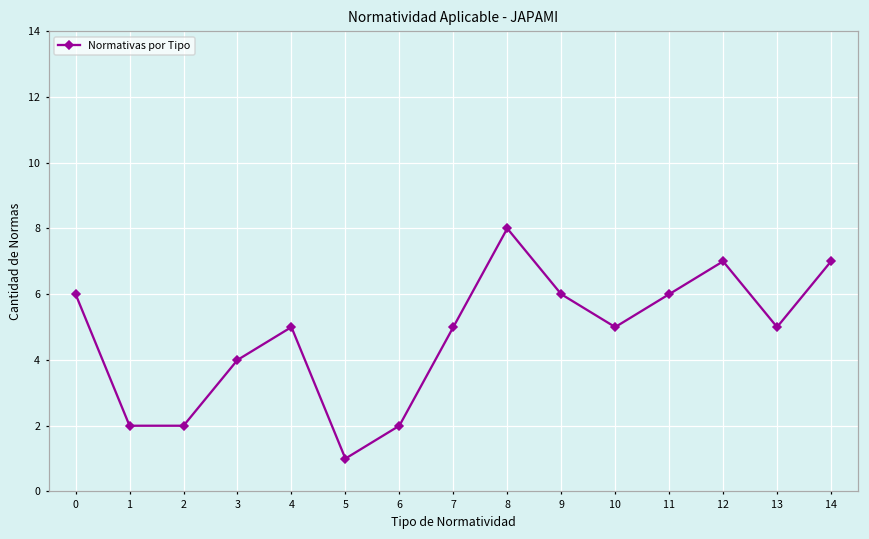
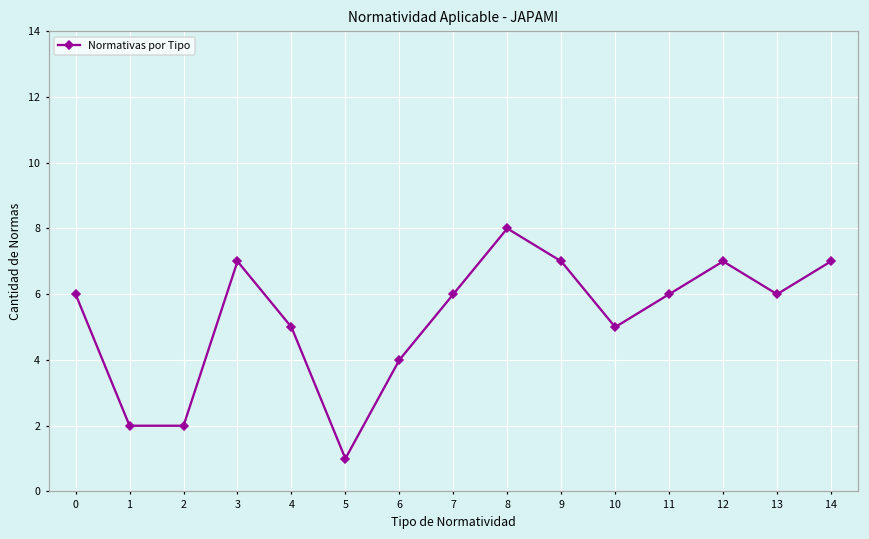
3: 4 -> 7
6: 2 -> 4
7: 5 -> 6
9: 6 -> 7
13: 5 -> 6
